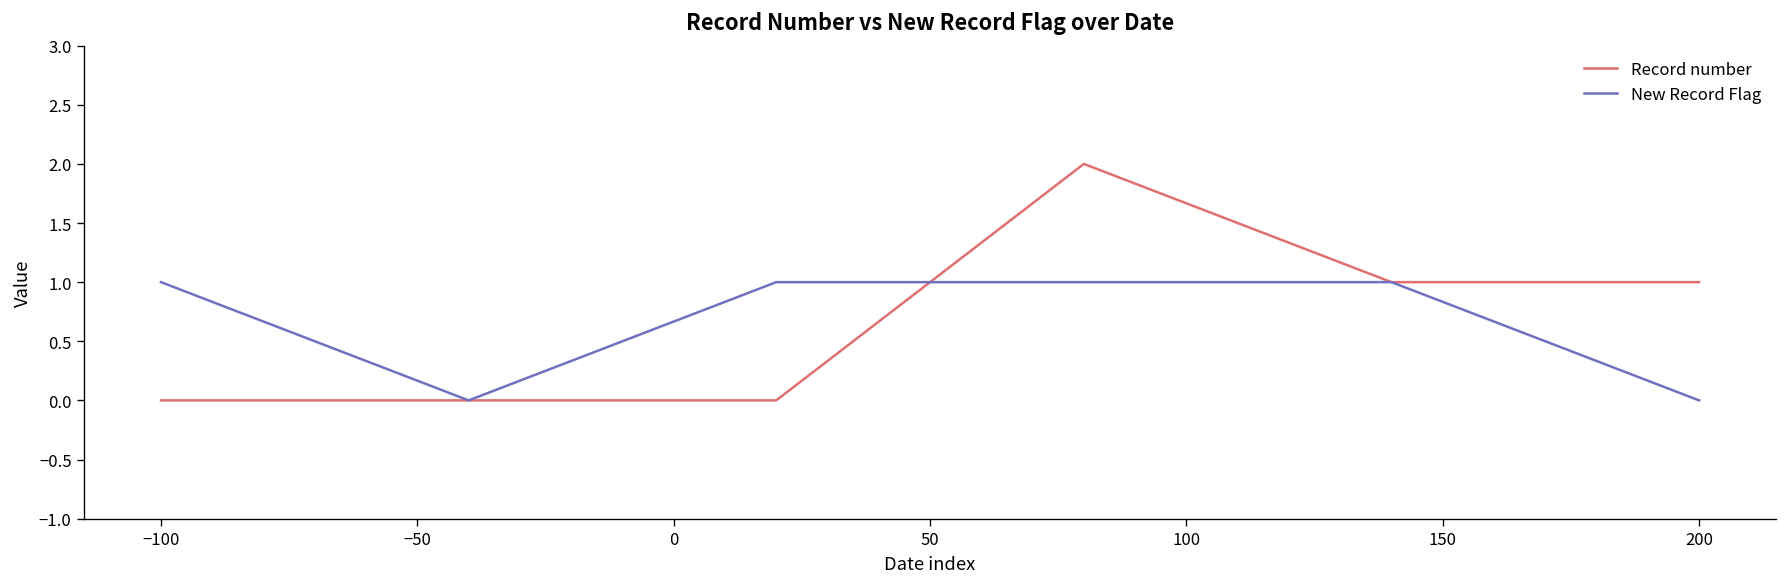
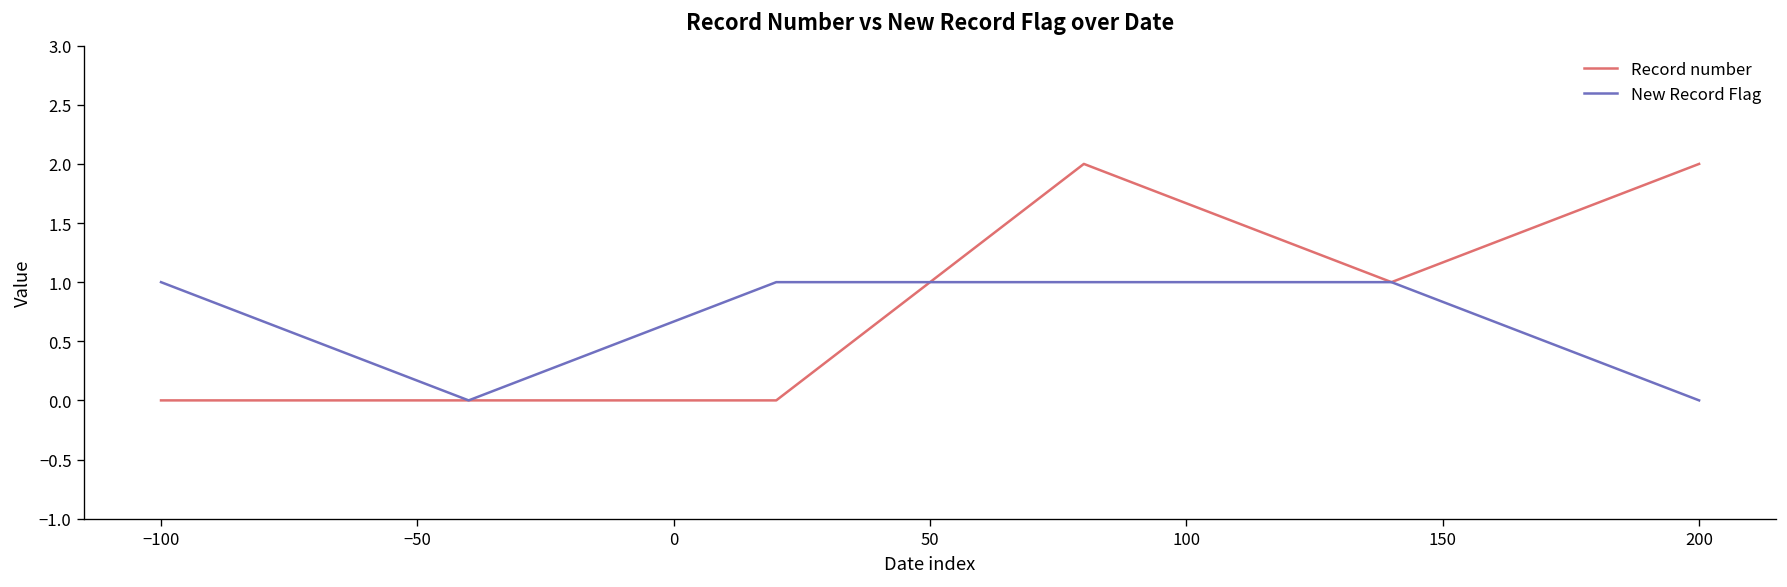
Record number, 200: 1 -> 2
